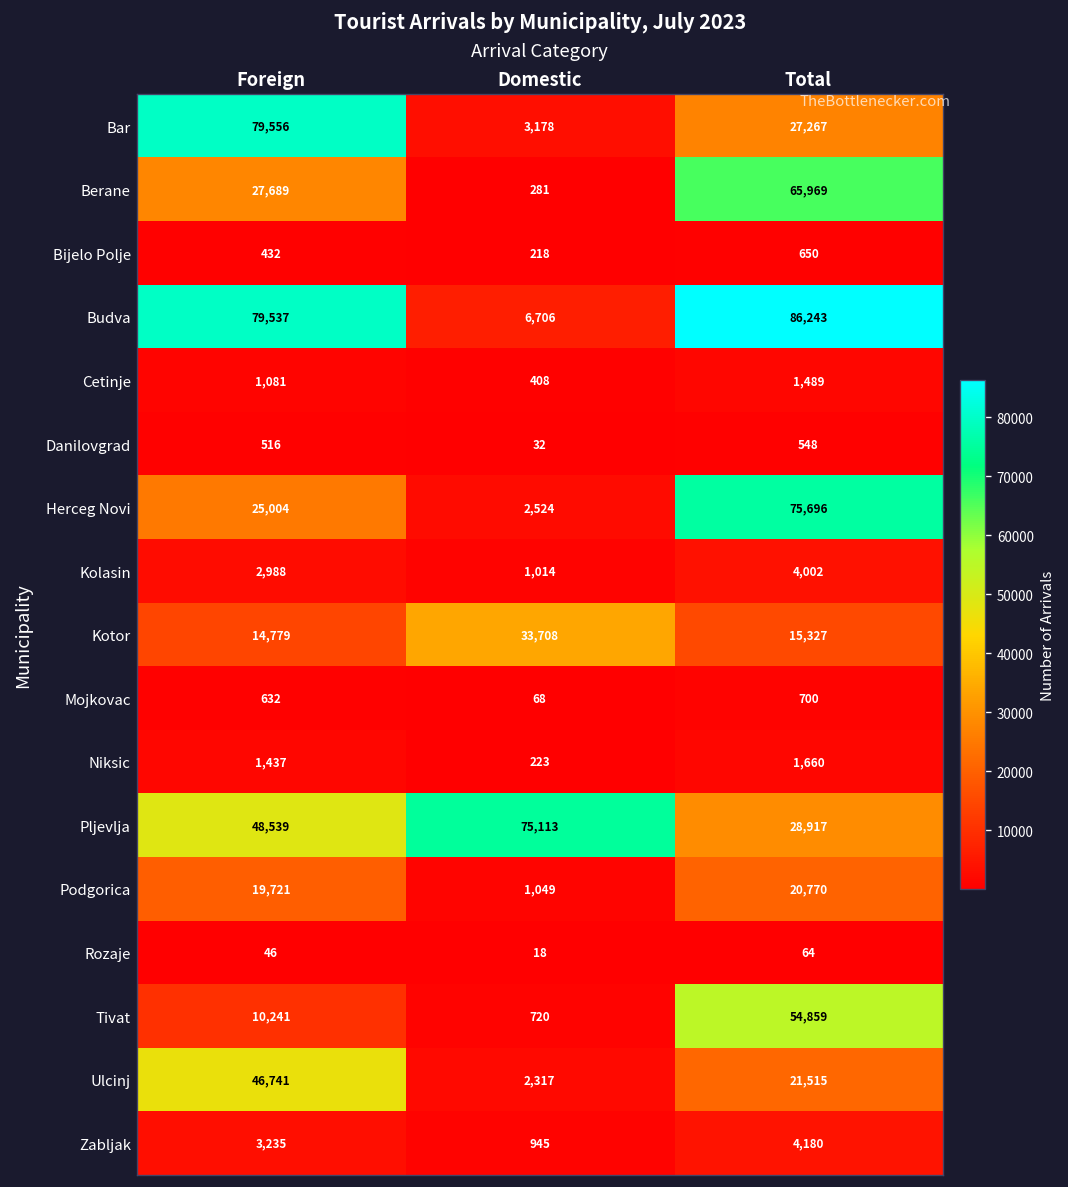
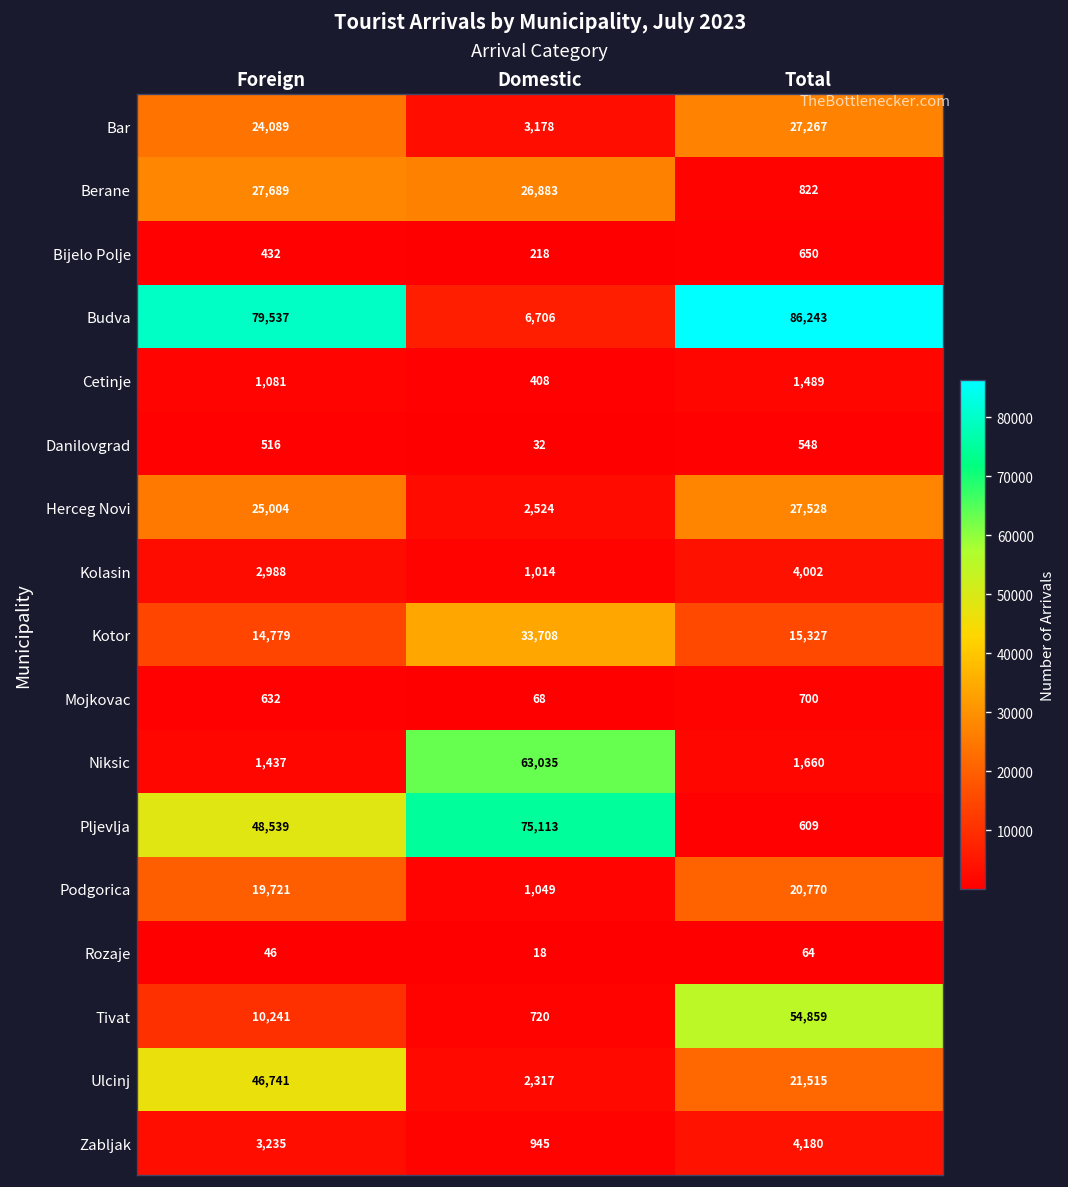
Bar, Foreign: 79,556 -> 24,089
Berane, Domestic: 281 -> 26,883
Berane, Total: 65,969 -> 822
Herceg Novi, Total: 75,696 -> 27,528
Niksic, Domestic: 223 -> 63,035
Pljevlja, Total: 28,917 -> 609
